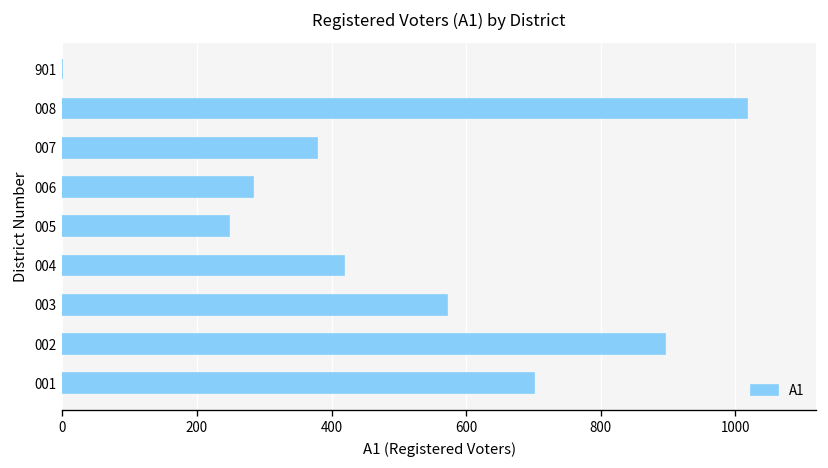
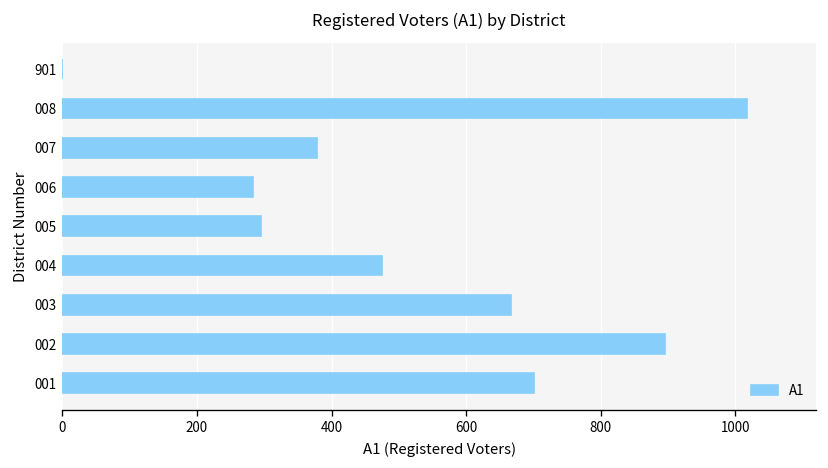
005: 250 -> 300
004: 420 -> 480
003: 570 -> 670
